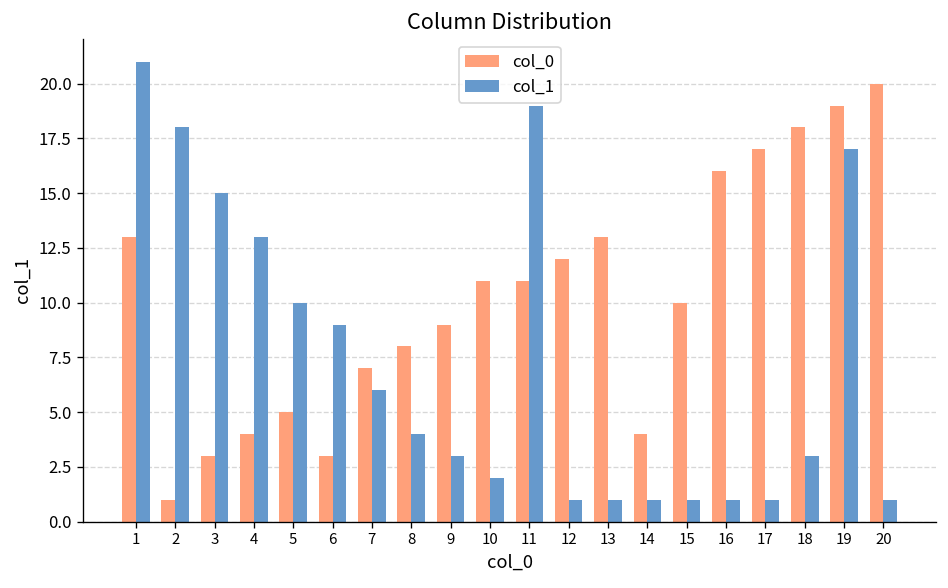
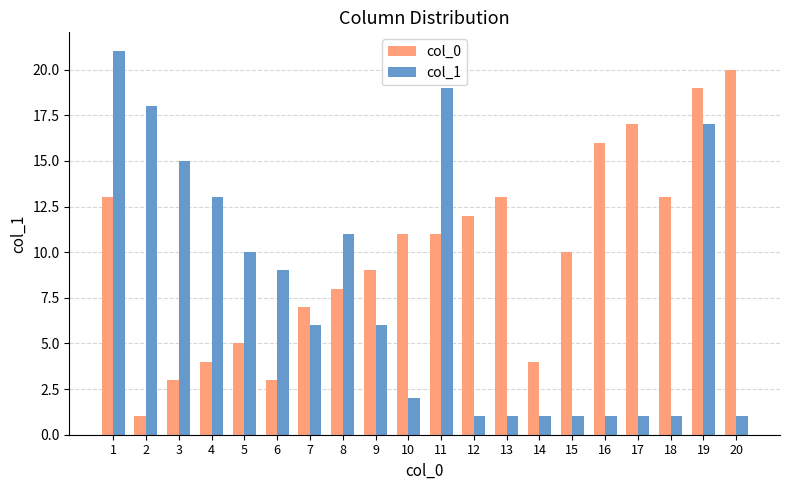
col_1, 8: 4 -> 11
col_1, 9: 3 -> 6
col_0, 18: 18 -> 13
col_1, 18: 3 -> 1
